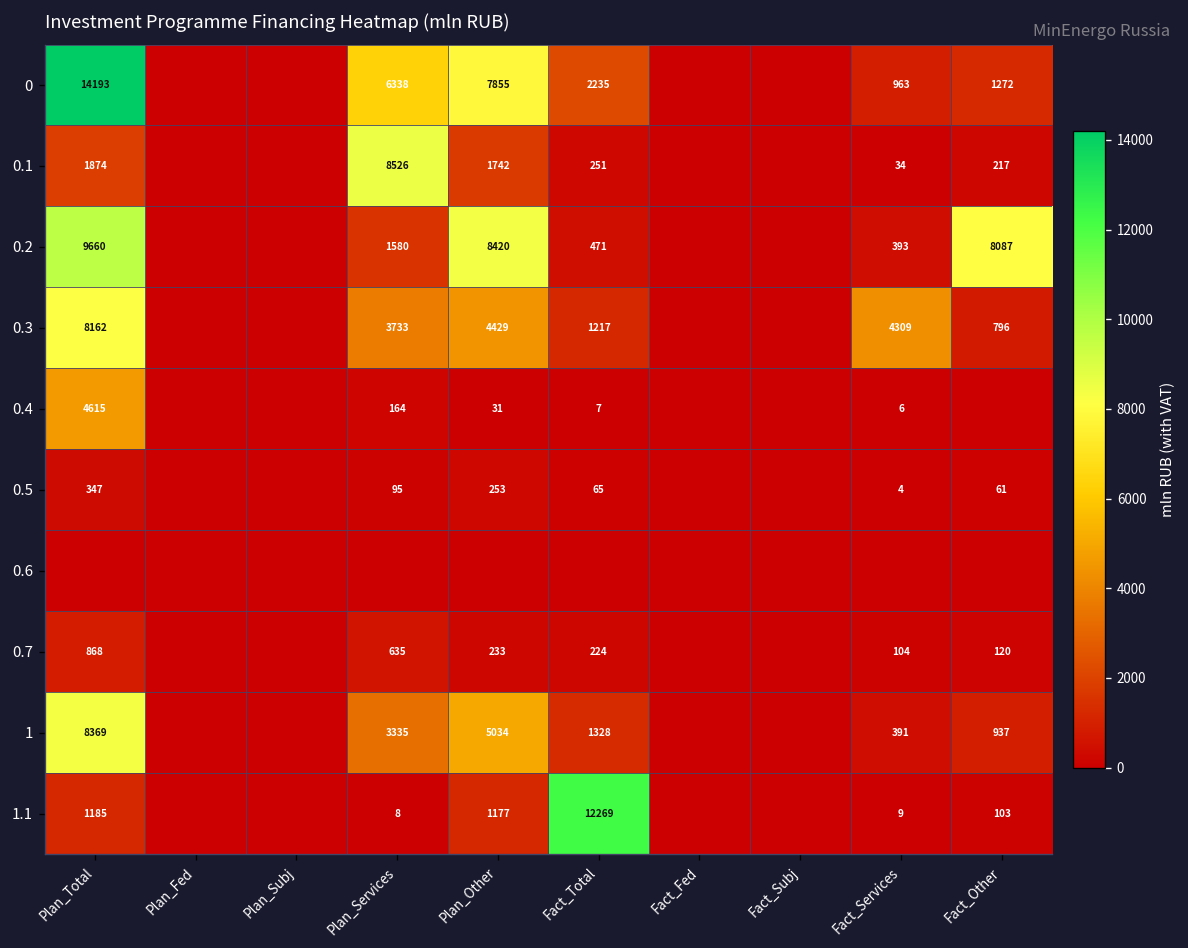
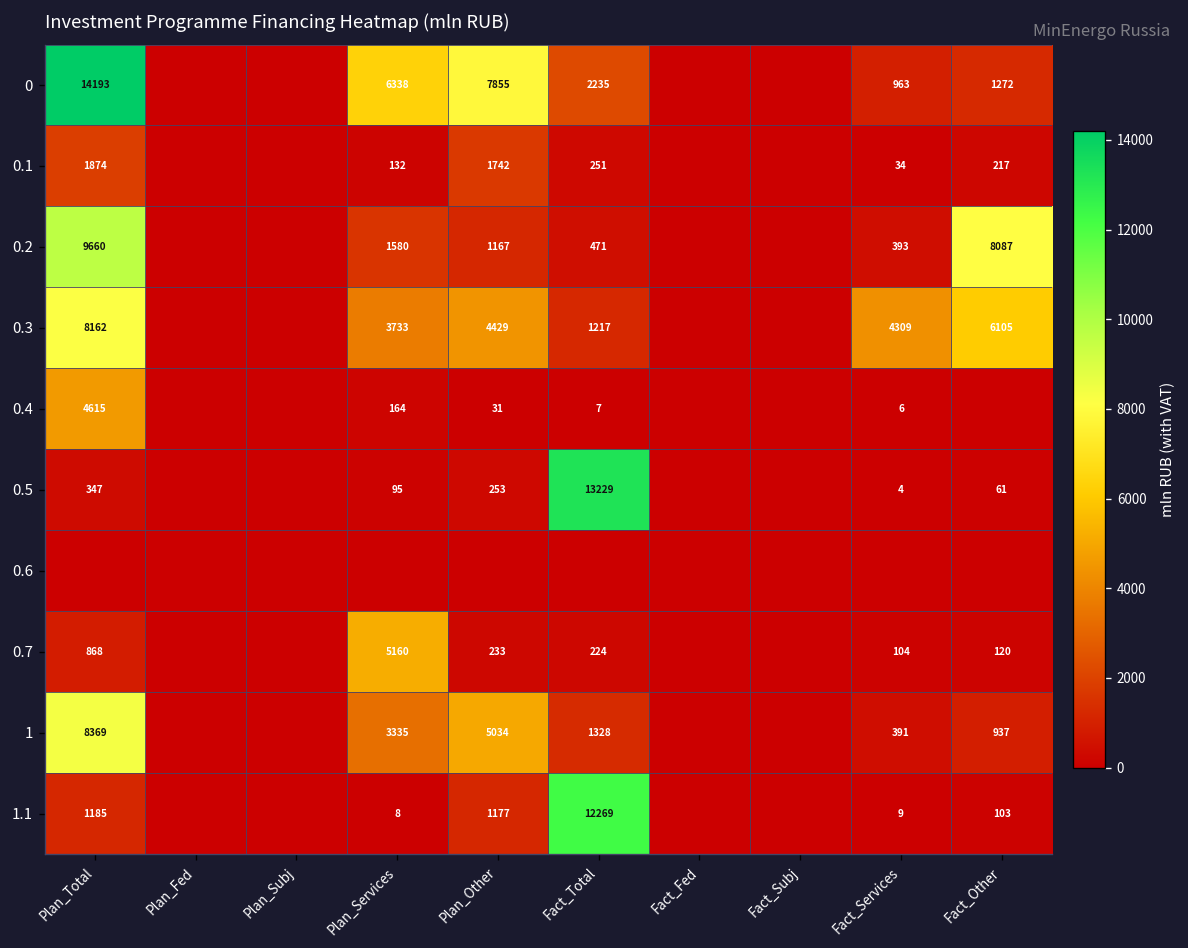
0.1, Plan_Services: 8526 -> 132
0.2, Plan_Other: 8420 -> 1167
0.3, Fact_Other: 796 -> 6105
0.5, Fact_Total: 65 -> 13229
0.7, Plan_Services: 635 -> 5160
